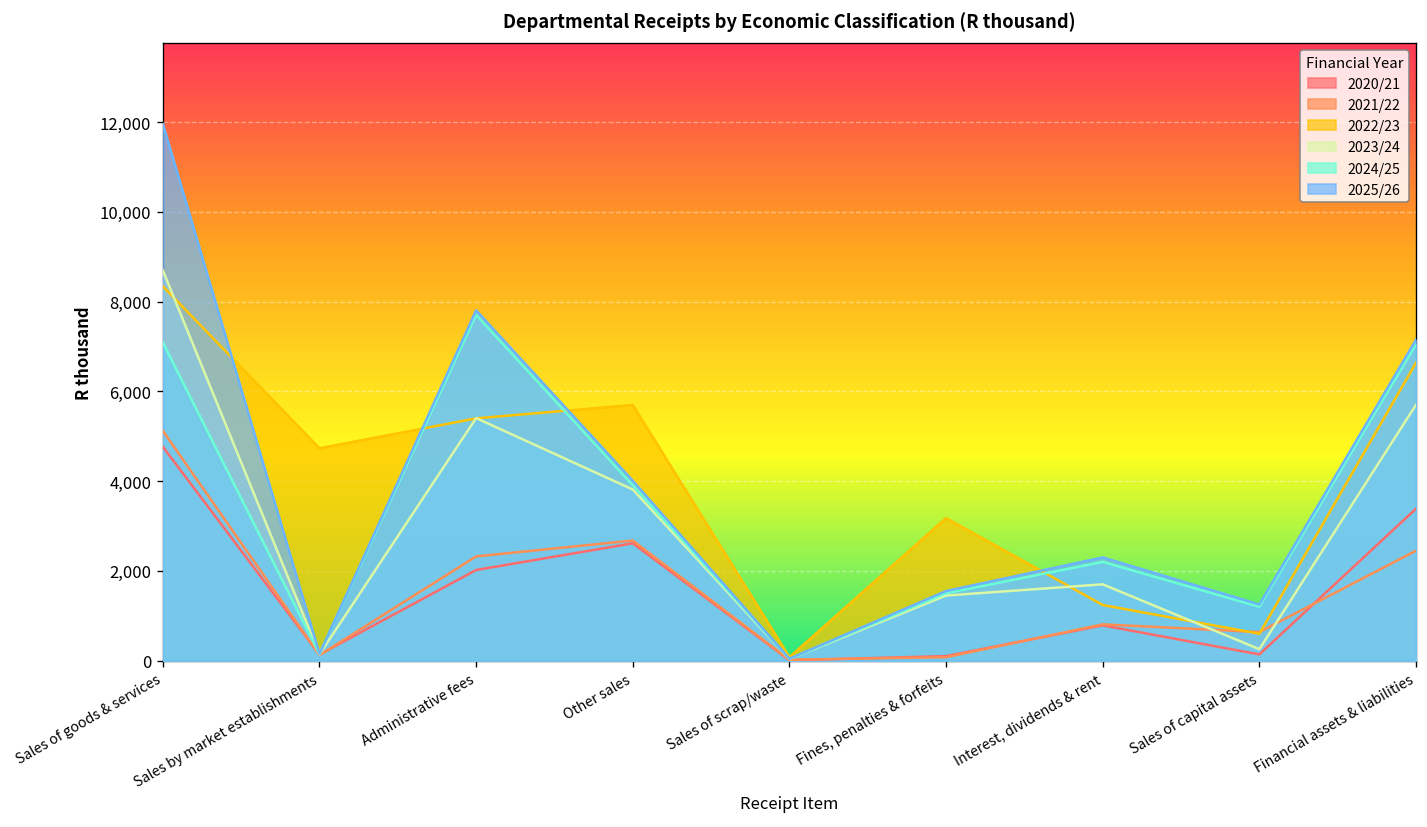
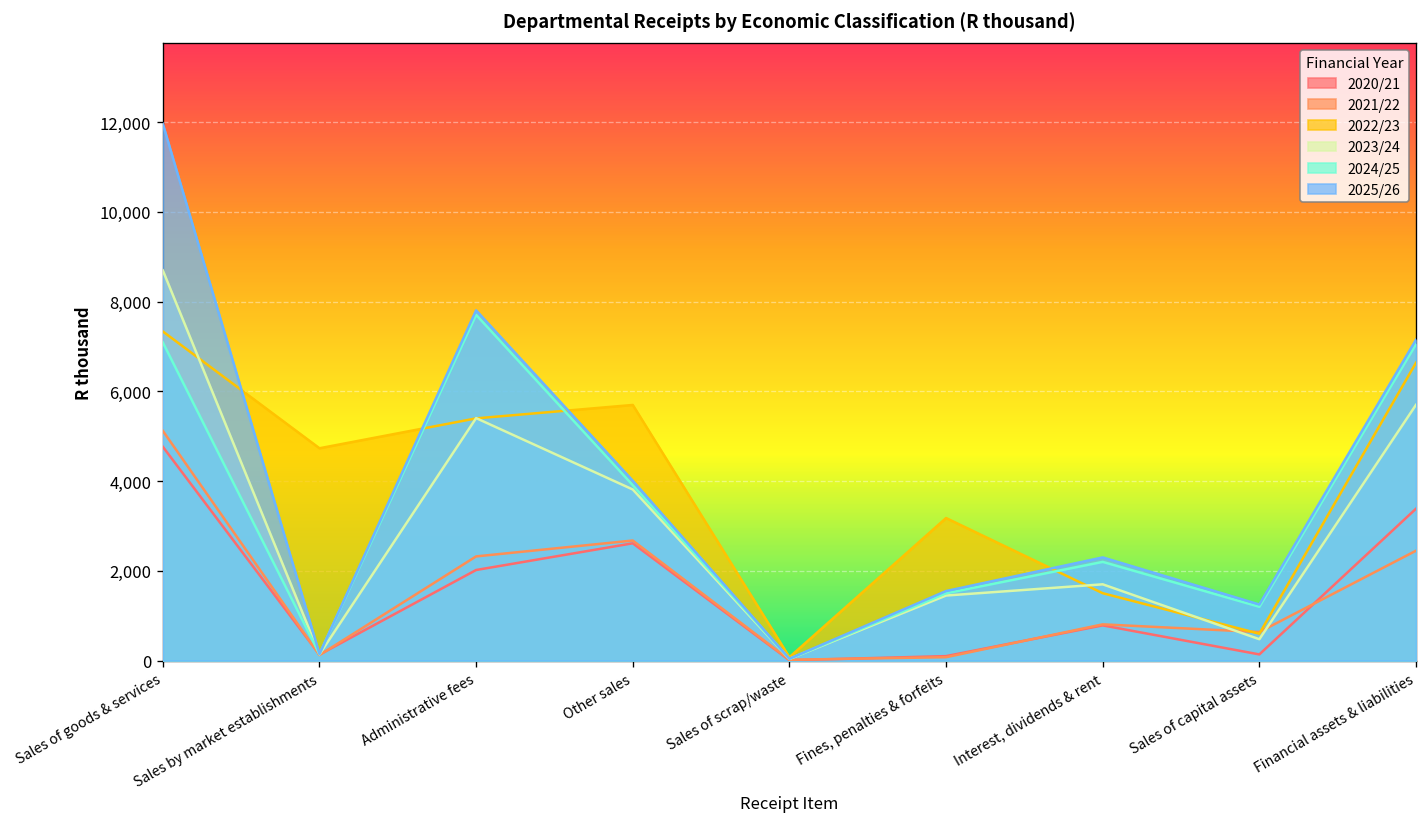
2022/23, Sales of goods & services: 8,300 -> 7,300
2022/23, Interest, dividends & rent: 1,200 -> 1,500
2023/24, Sales of capital assets: 300 -> 500
